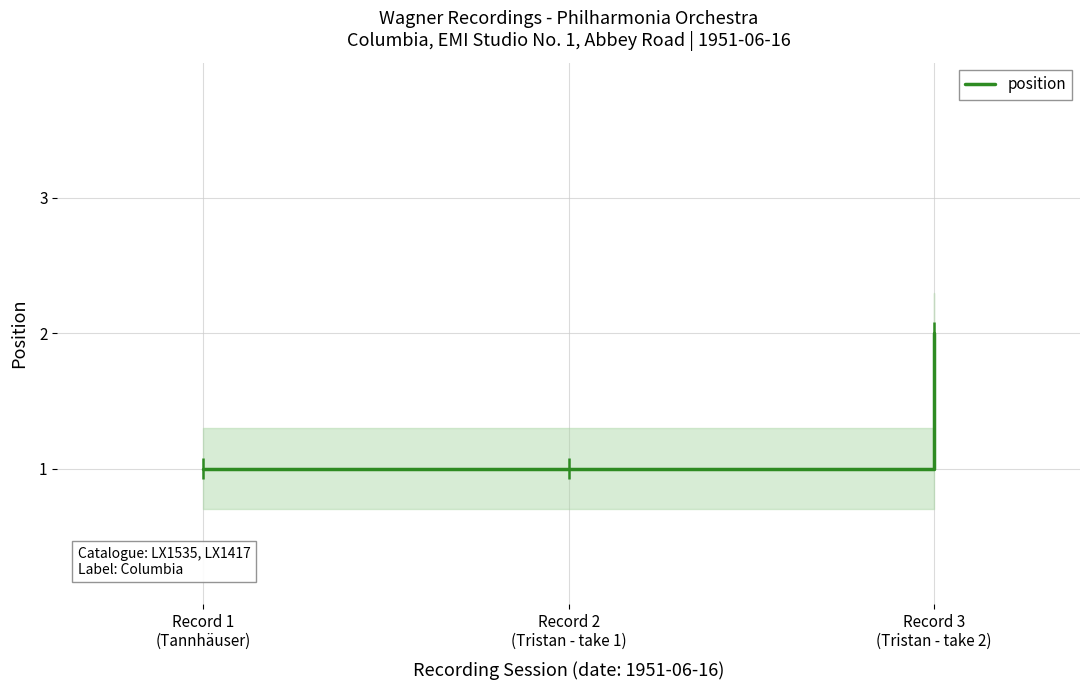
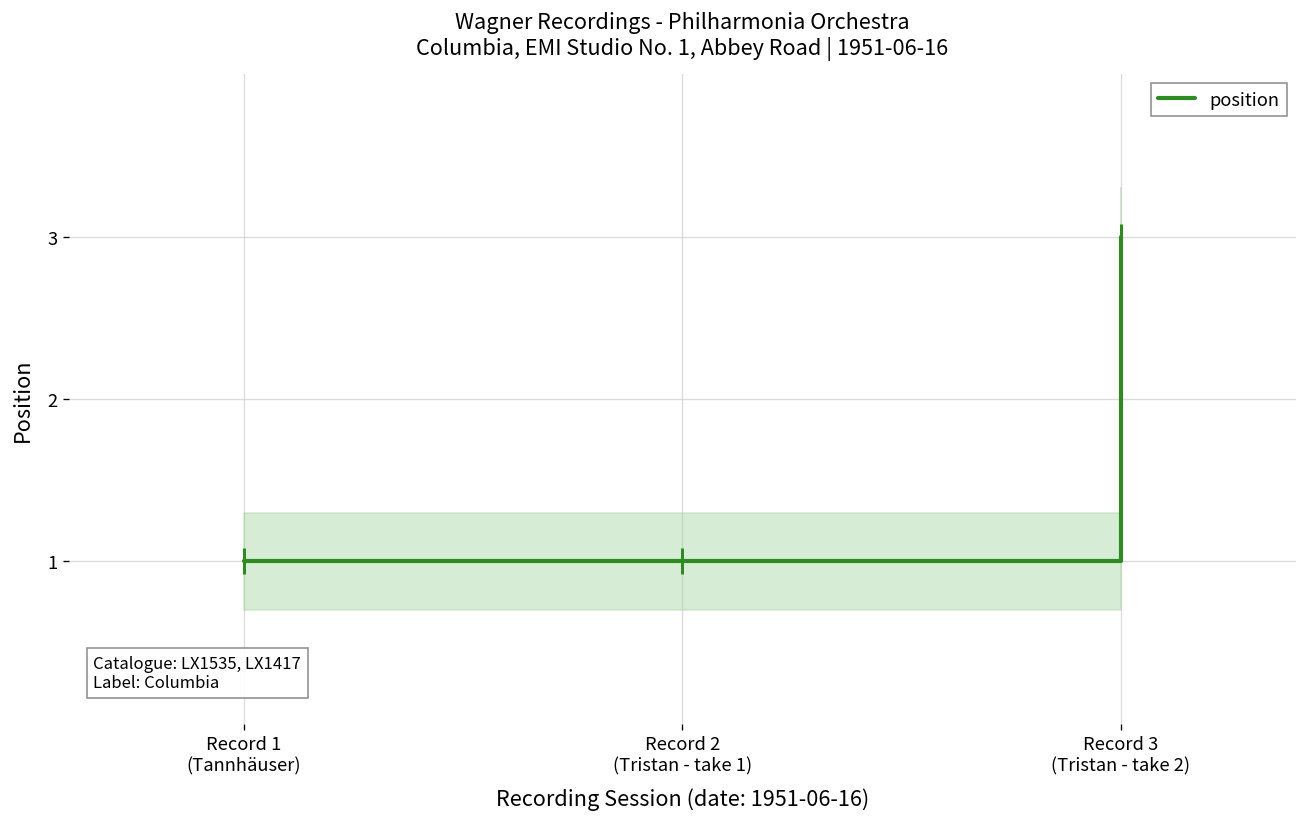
position, Record 3 (Tristan - take 2): 2 -> 3
